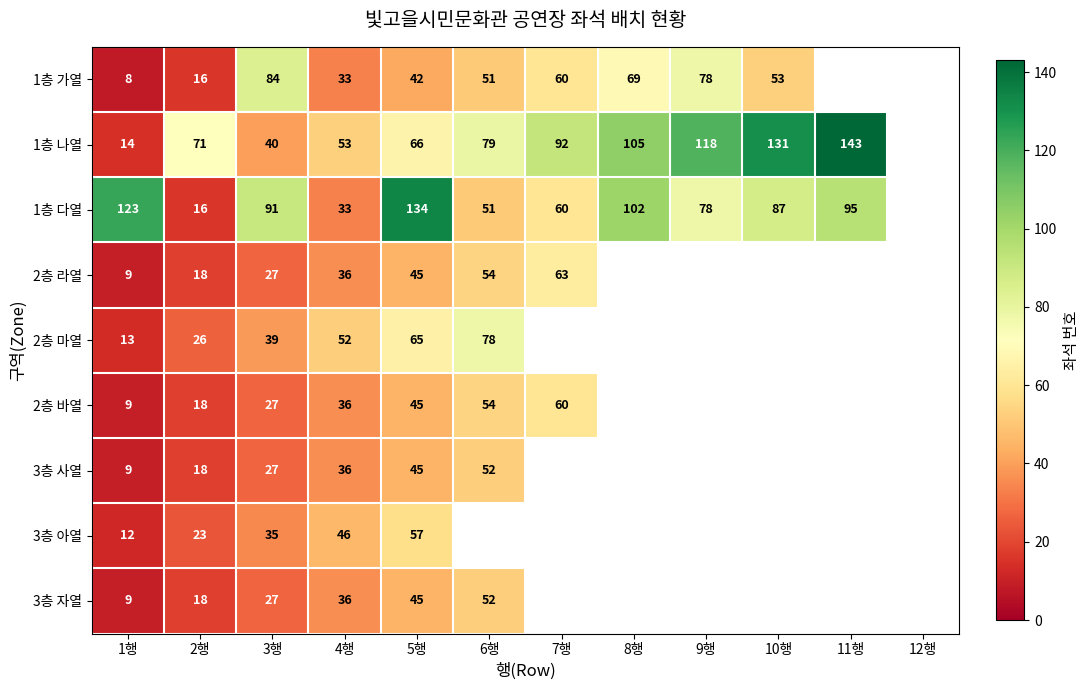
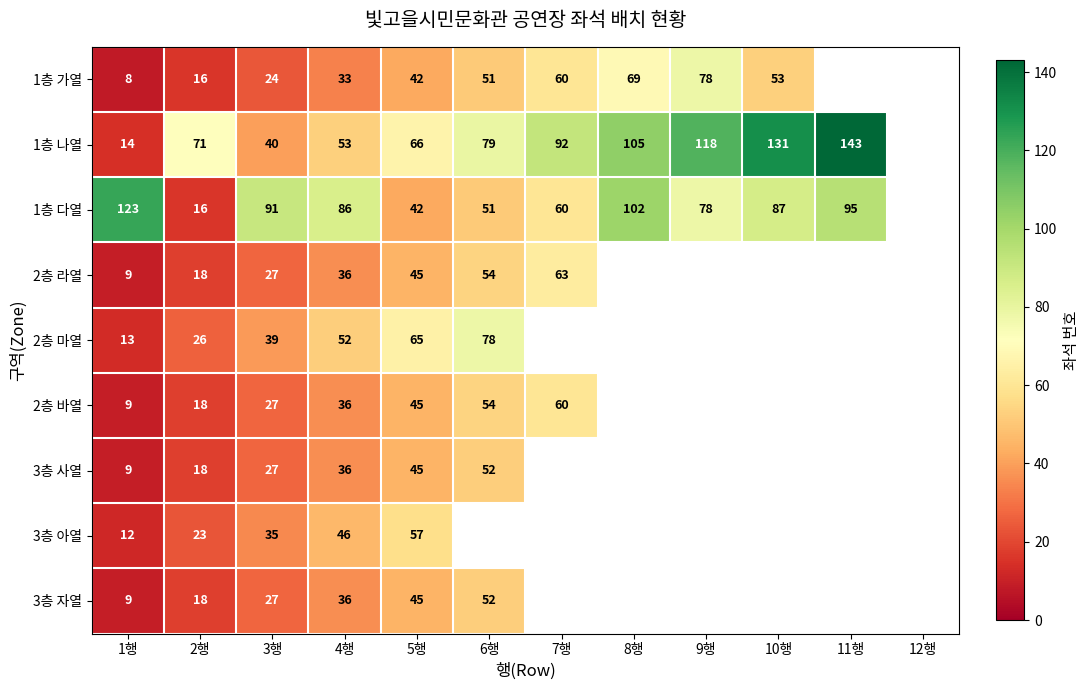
1층 가열, 3행: 84 -> 24
1층 다열, 4행: 33 -> 86
1층 다열, 5행: 134 -> 42
